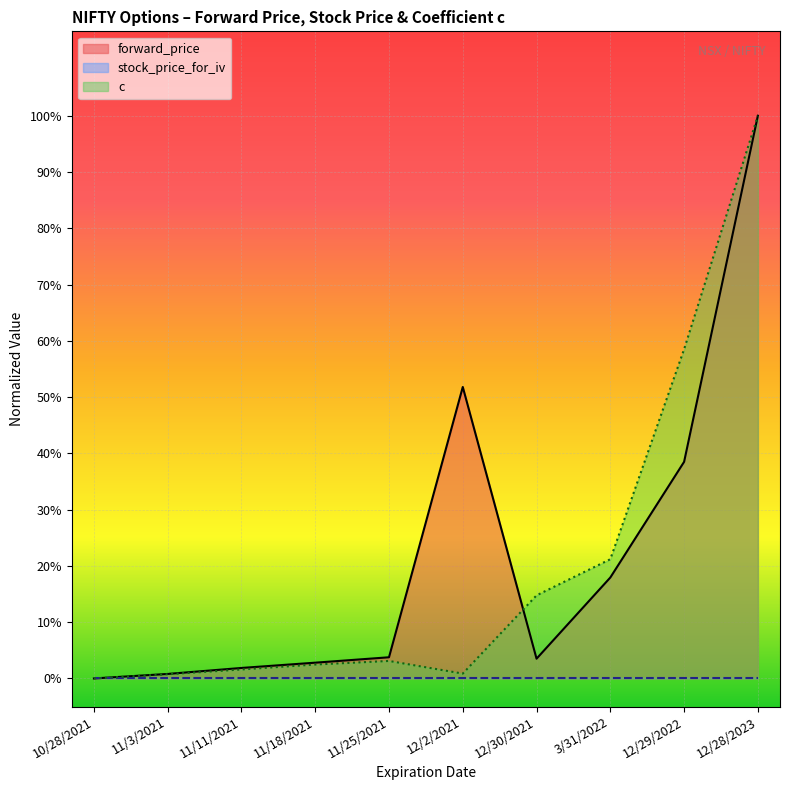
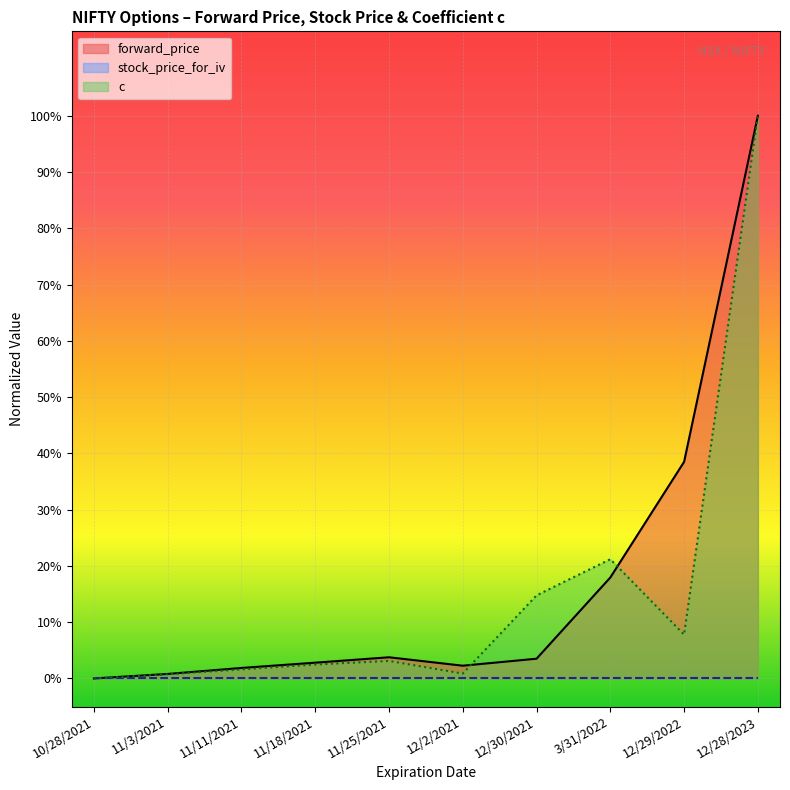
forward_price, 12/2/2021: 52% -> 2%
c, 12/29/2022: 59% -> 8%
